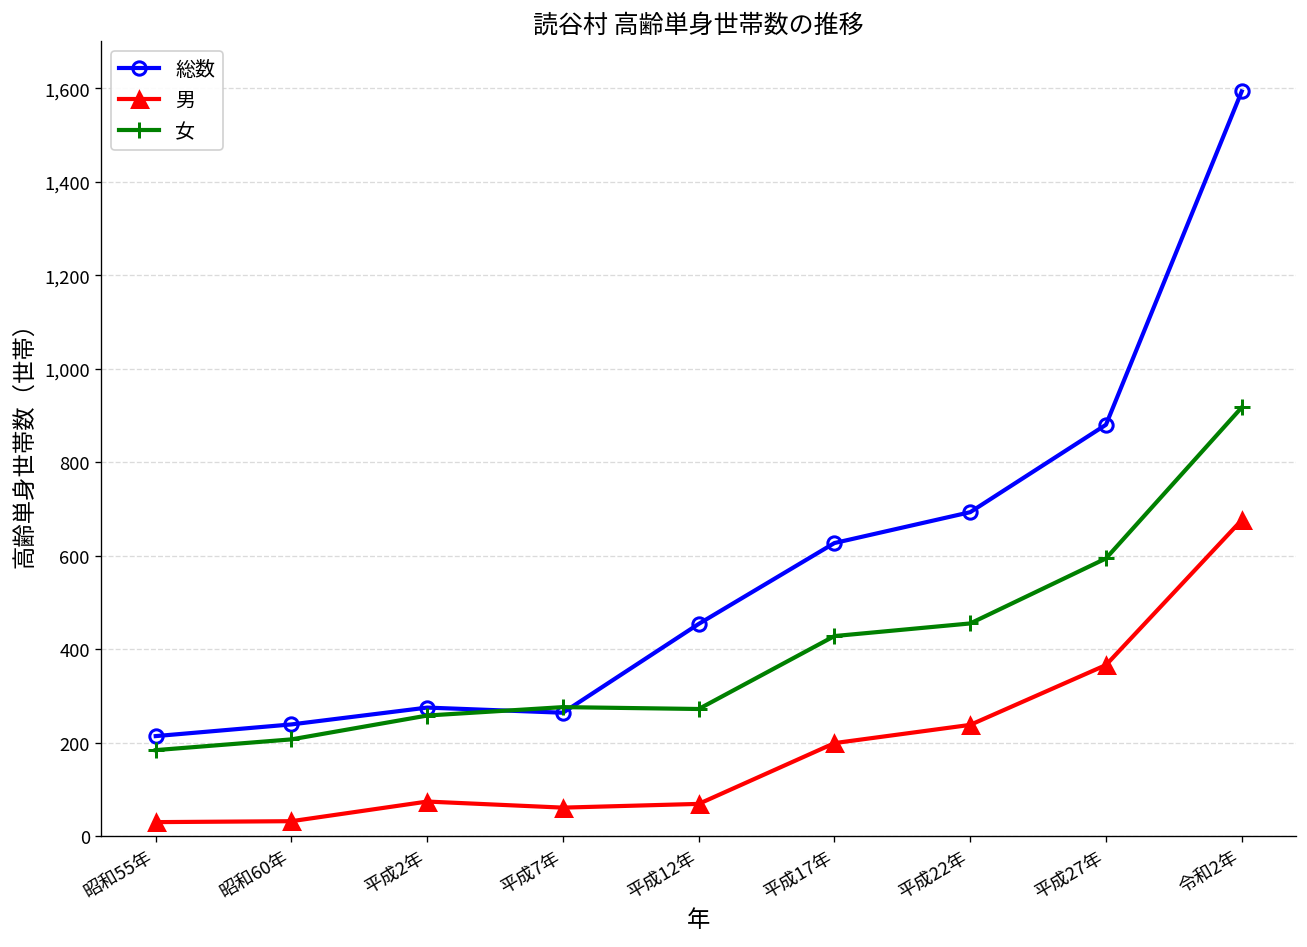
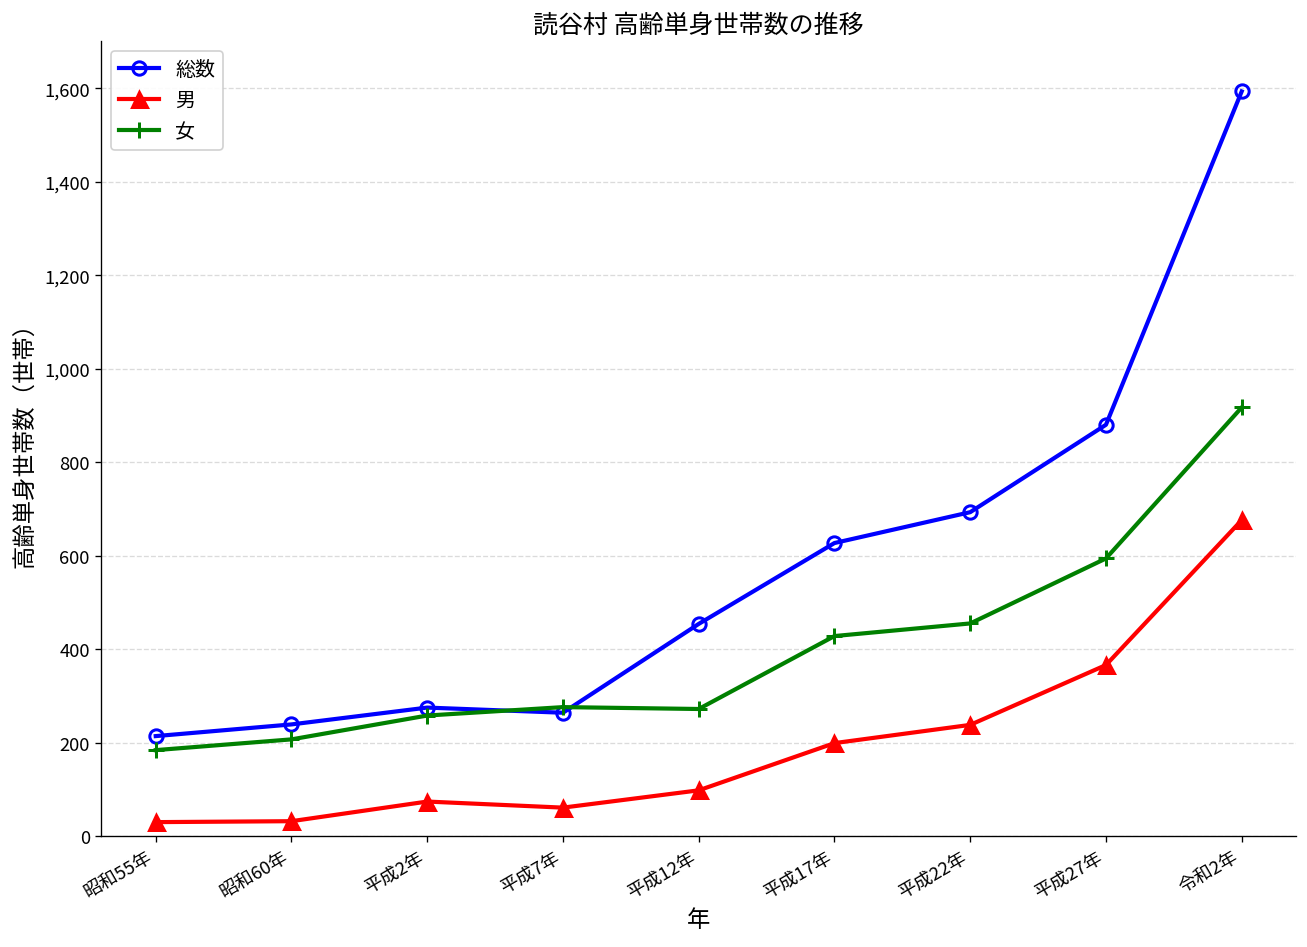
男, 平成12年: 70 -> 100
